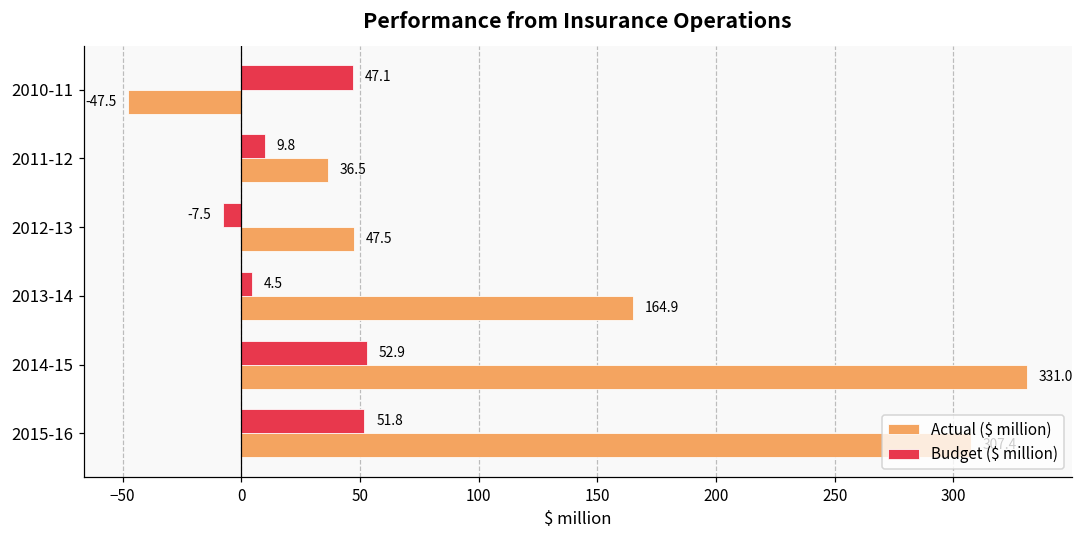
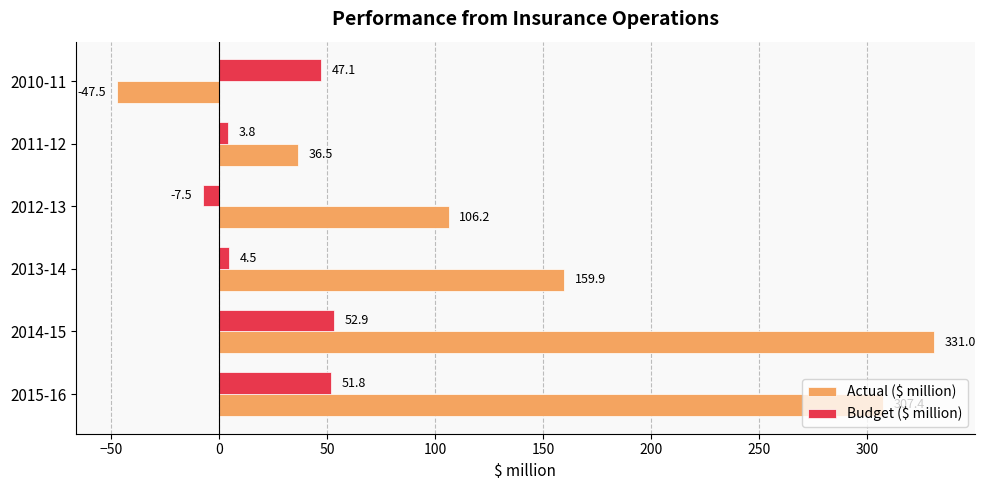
Budget ($ million), 2011-12: 9.8 -> 3.8
Actual ($ million), 2012-13: 47.5 -> 106.2
Actual ($ million), 2013-14: 164.9 -> 159.9
